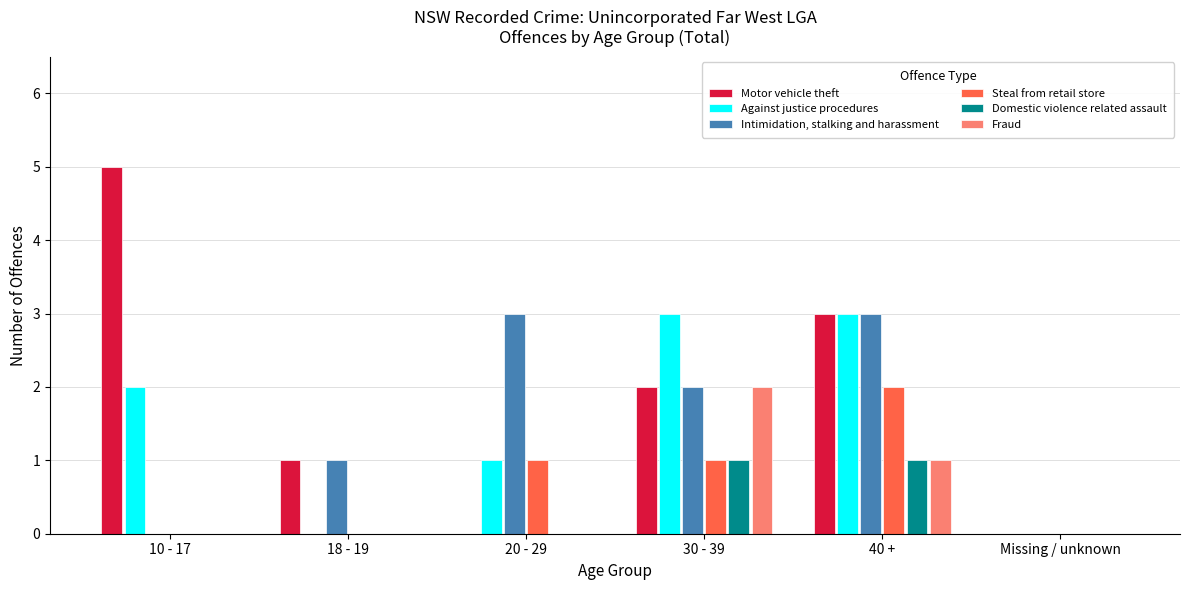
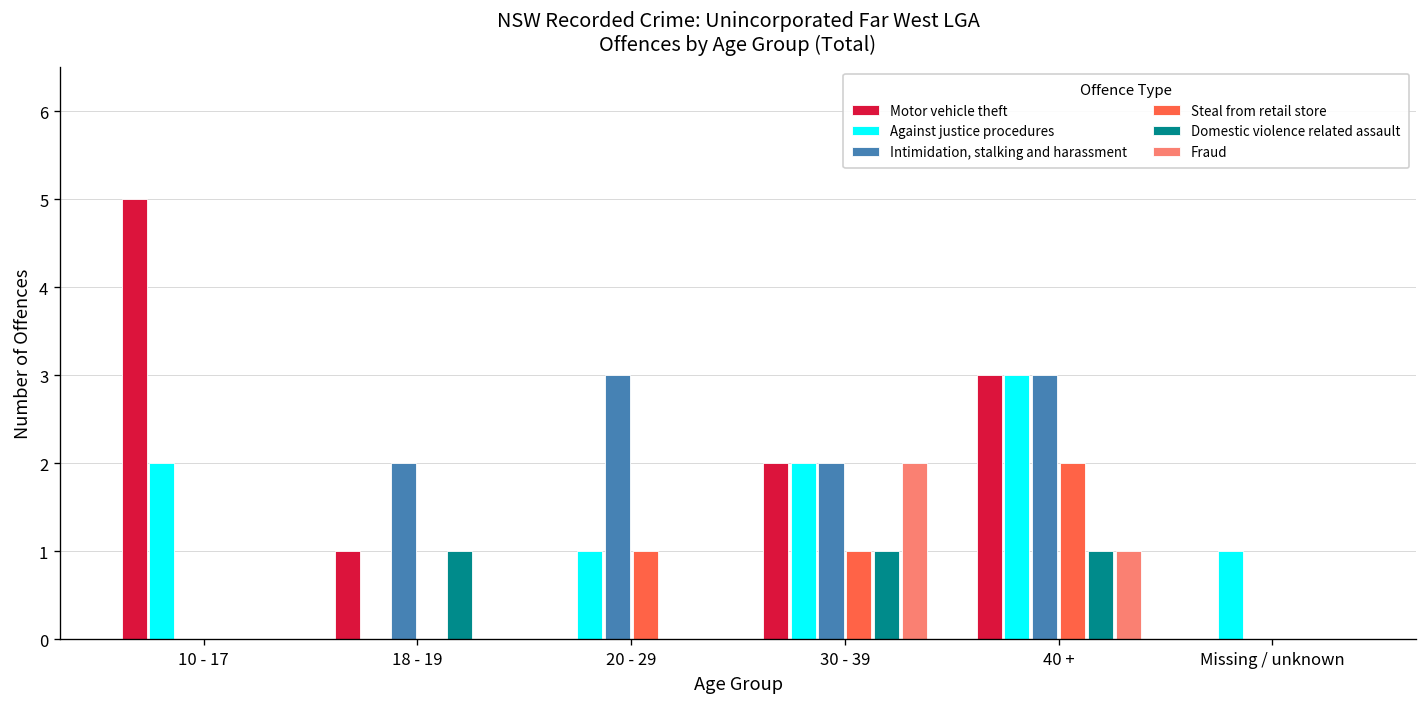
Intimidation, stalking and harassment, 18 - 19: 1 -> 2
Domestic violence related assault, 18 - 19: 0 -> 1
Against justice procedures, 30 - 39: 3 -> 2
Against justice procedures, Missing / unknown: 0 -> 1
